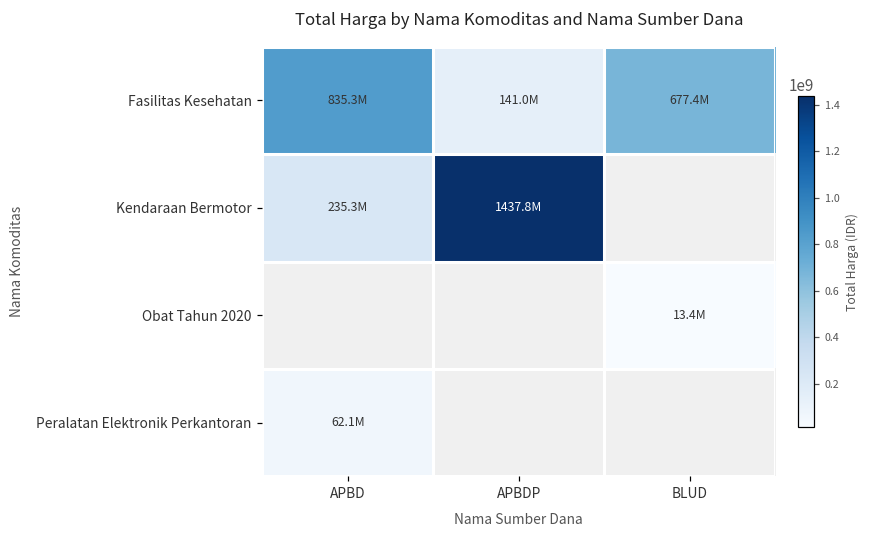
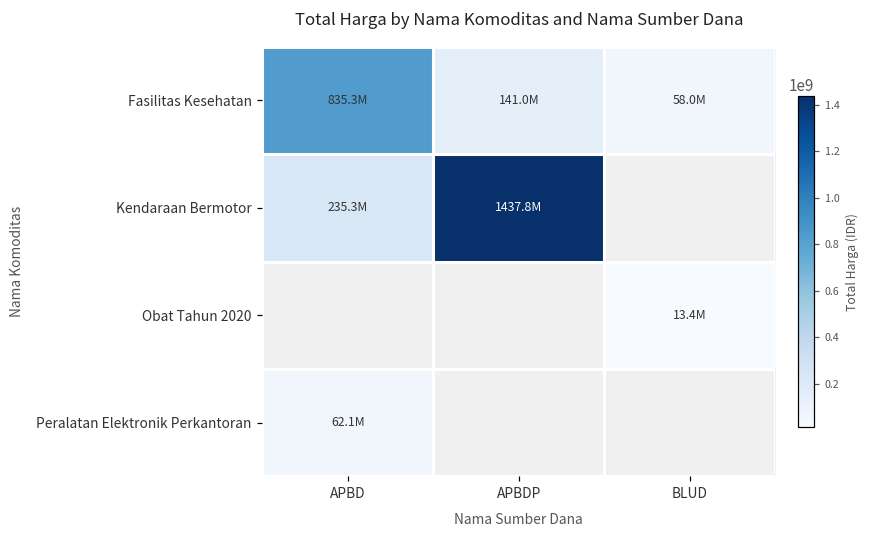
Fasilitas Kesehatan, BLUD: 677.4M -> 58.0M
